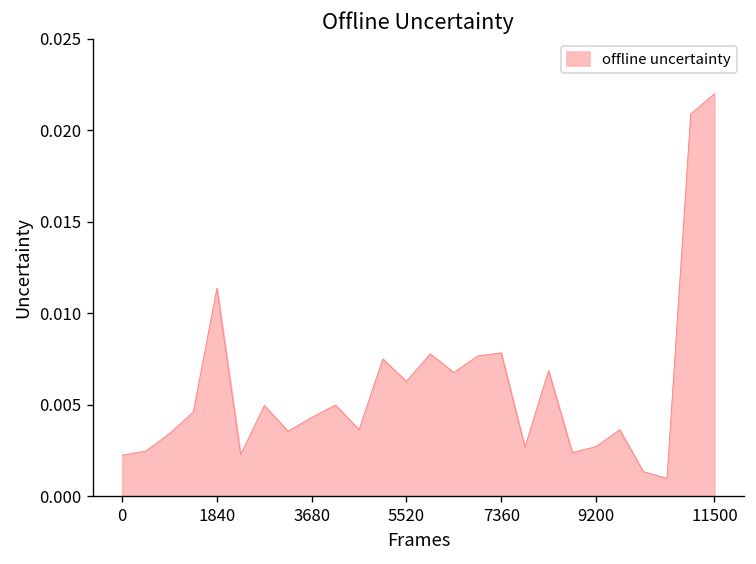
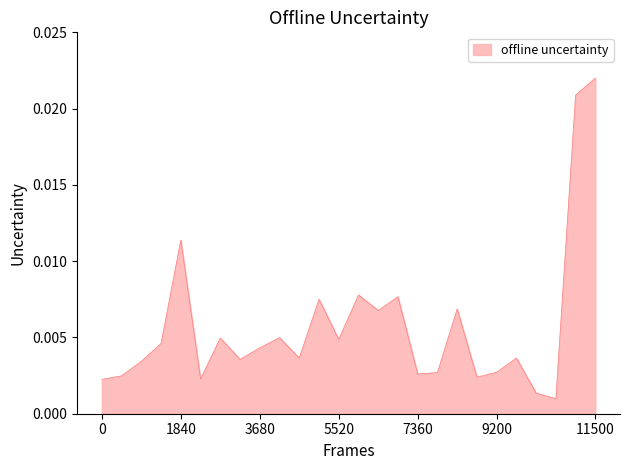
5520: 0.0063 -> 0.0049
7360: 0.0078 -> 0.0026
